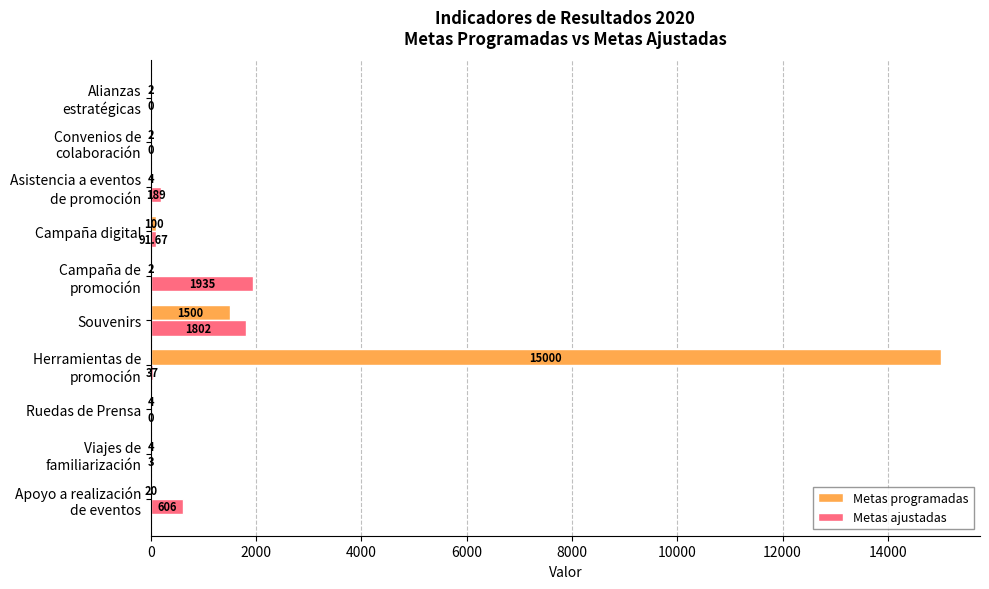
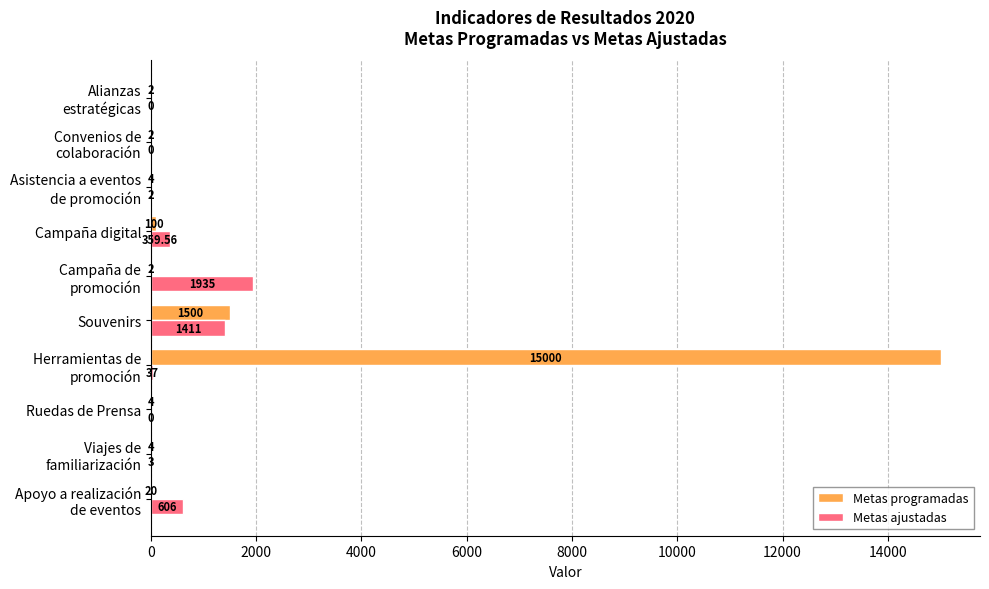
Metas ajustadas, Asistencia a eventos de promoción: 189 -> 2
Metas ajustadas, Campaña digital: 91.67 -> 359.56
Metas ajustadas, Souvenirs: 1802 -> 1411
